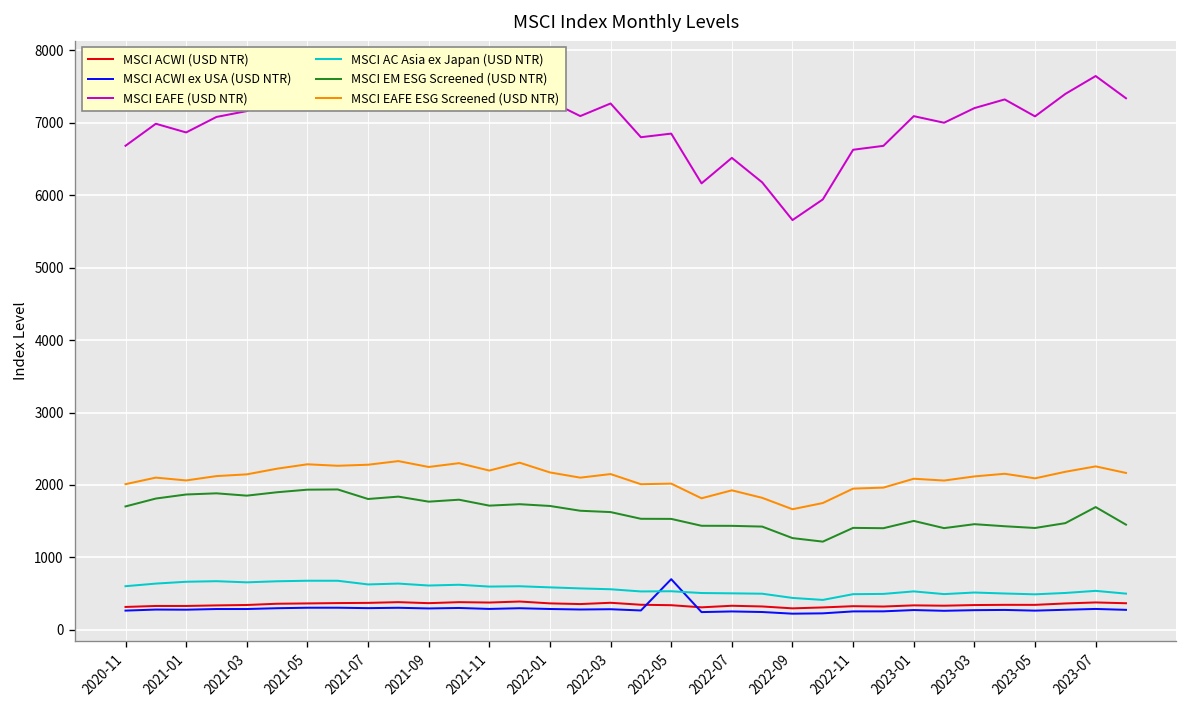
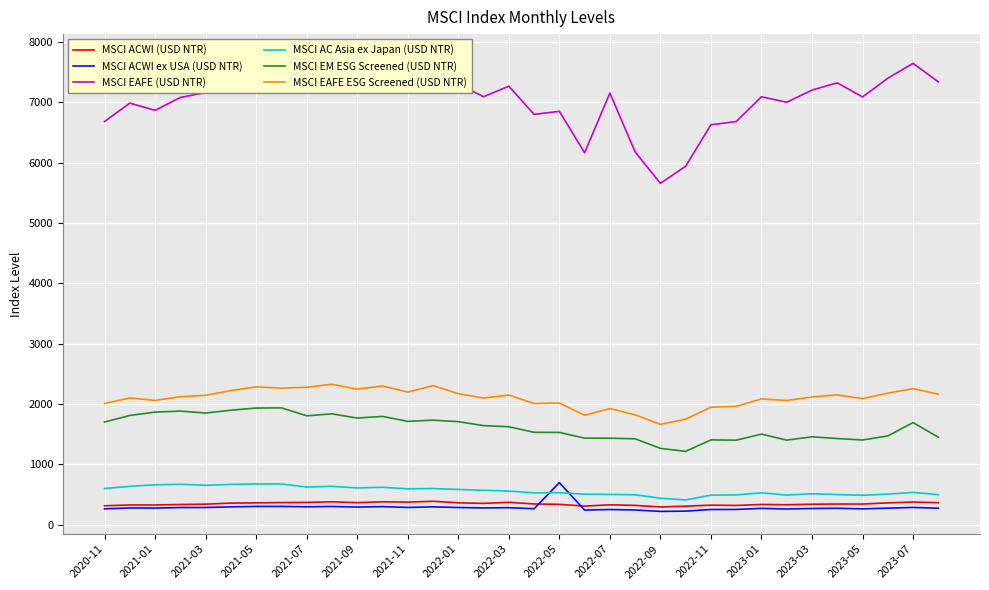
MSCI EAFE (USD NTR), 2022-07: 6500 -> 7200
